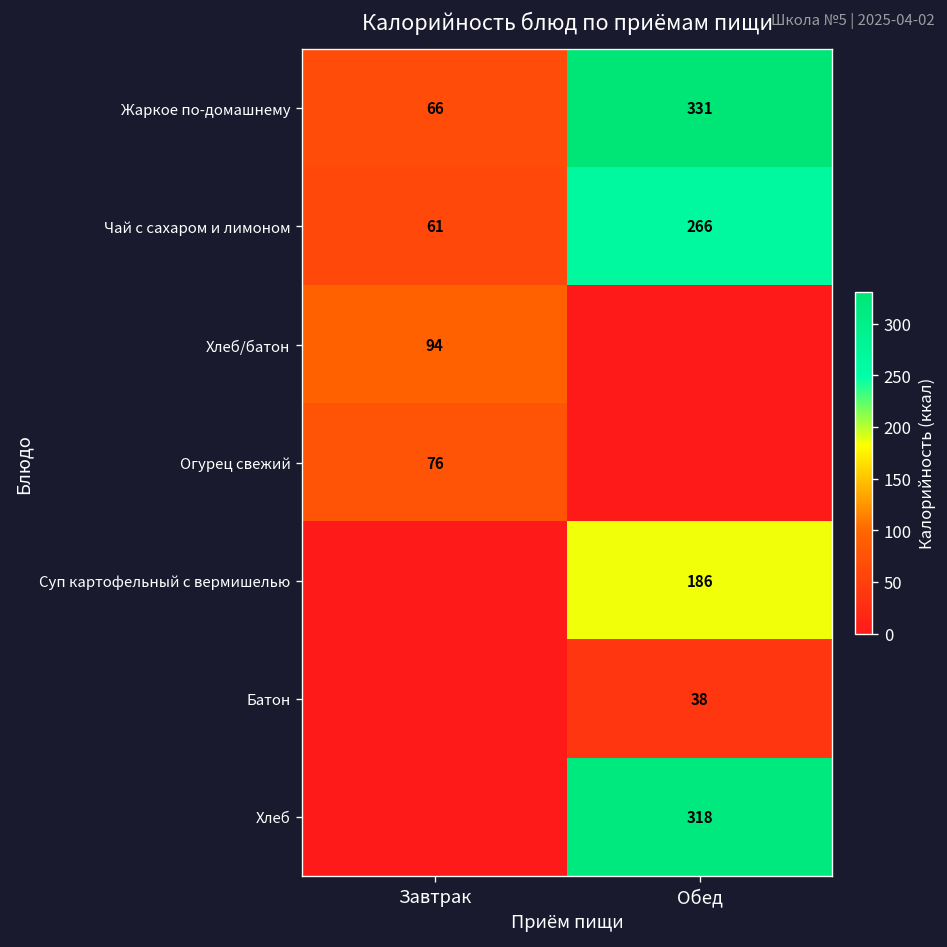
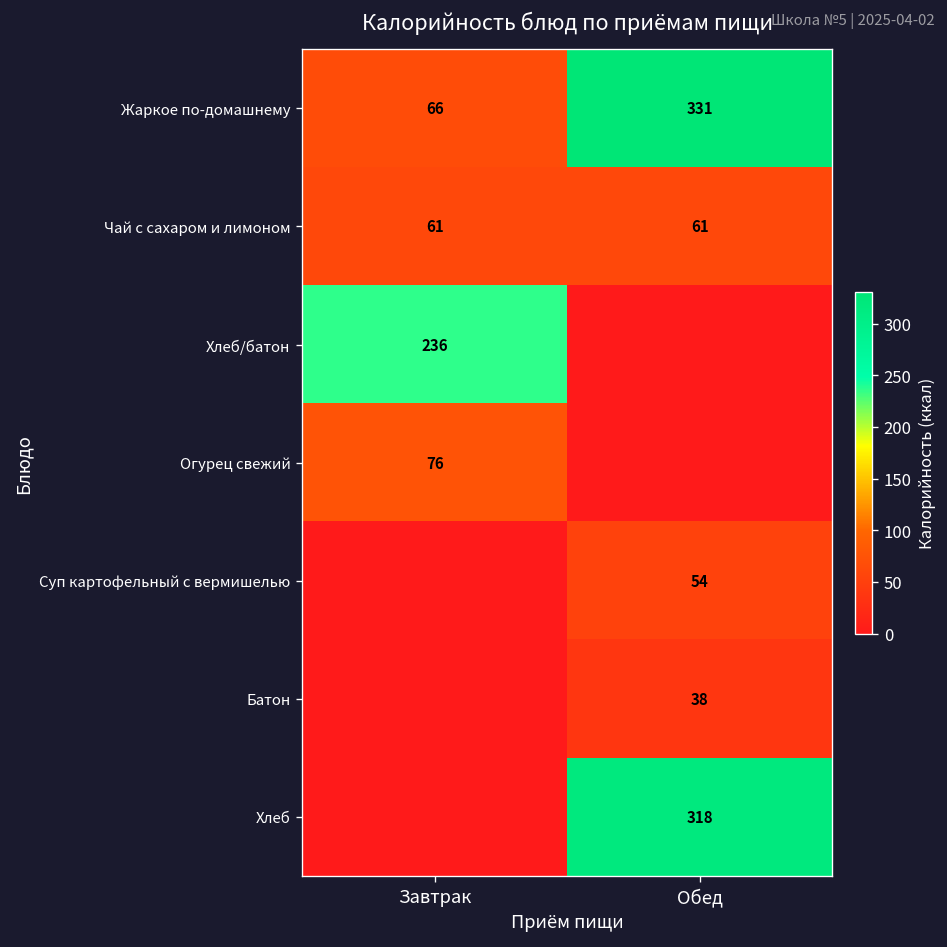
Чай с сахаром и лимоном, Обед: 266 -> 61
Хлеб/батон, Завтрак: 94 -> 236
Суп картофельный с вермишелью, Обед: 186 -> 54
